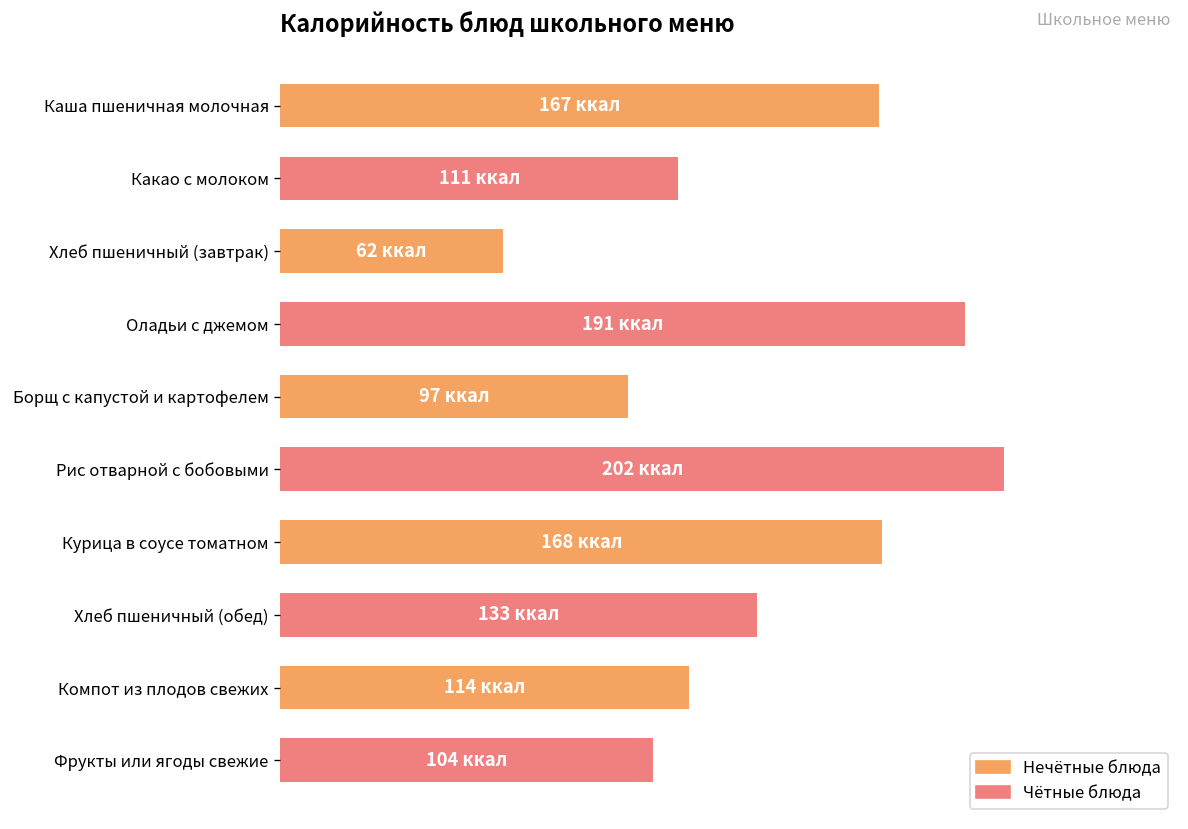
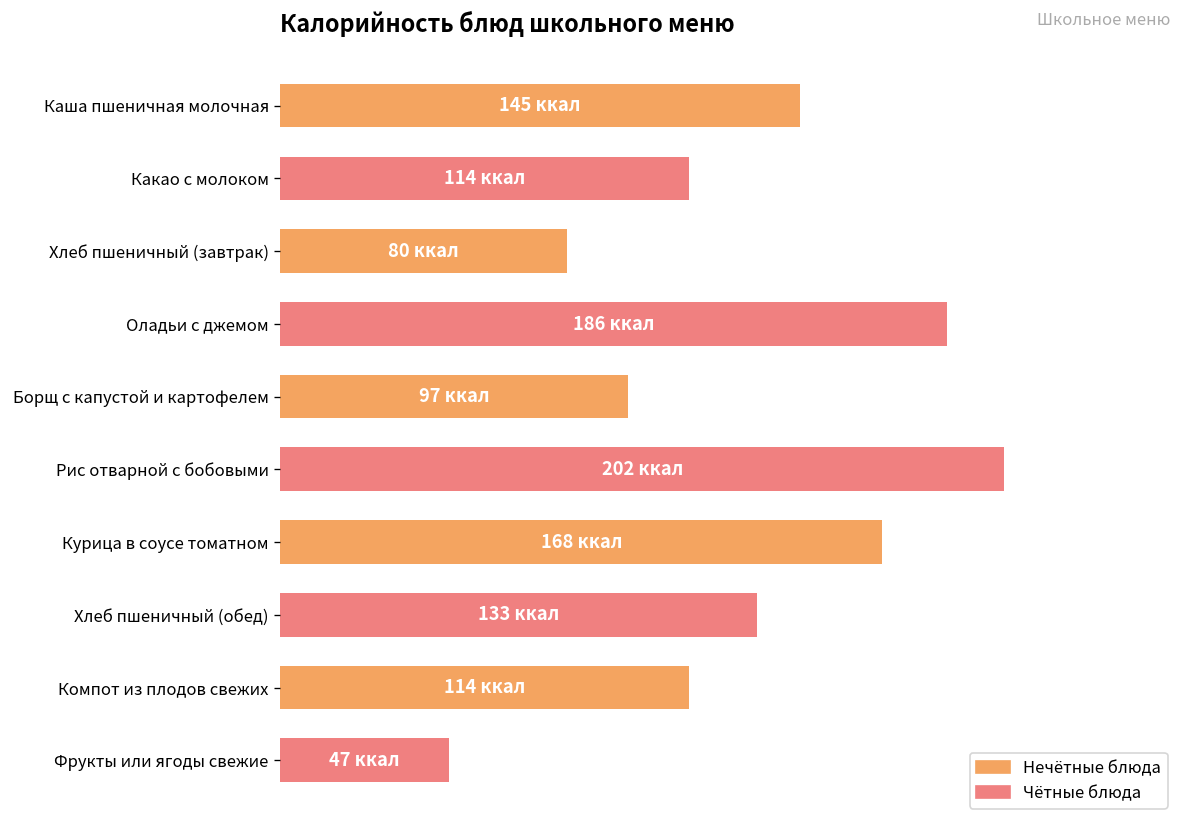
Каша пшеничная молочная: 167 -> 145
Какао с молоком: 111 -> 114
Хлеб пшеничный (завтрак): 62 -> 80
Оладьи с джемом: 191 -> 186
Фрукты или ягоды свежие: 104 -> 47
